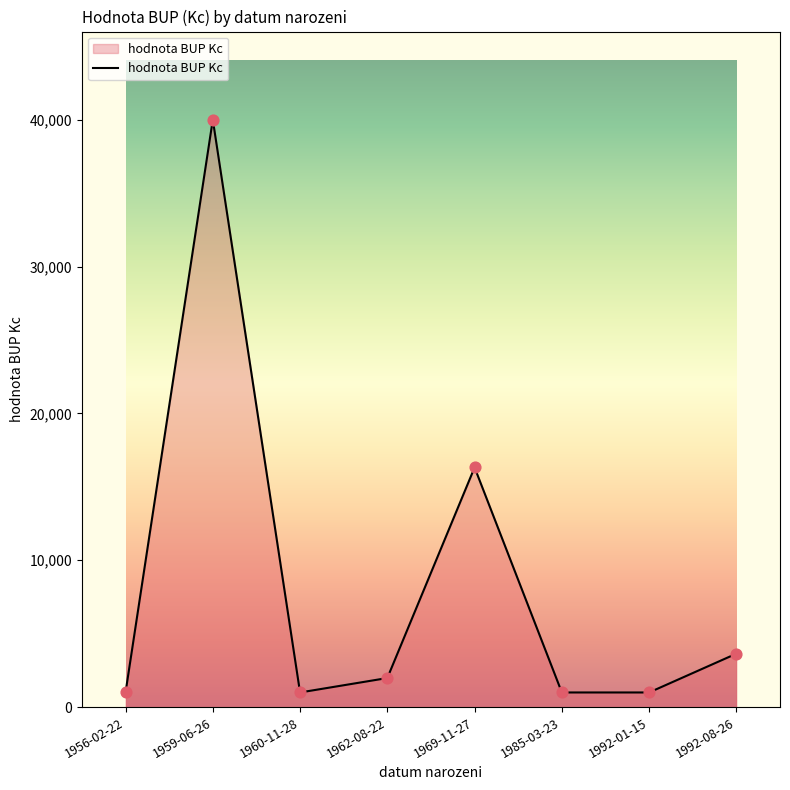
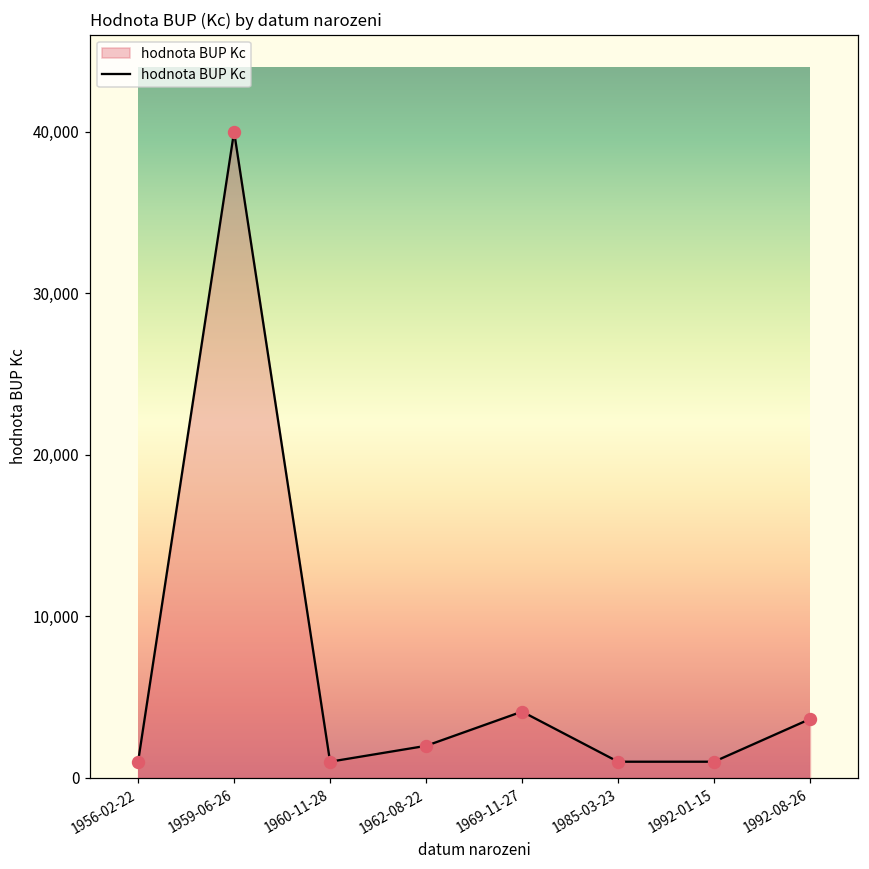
1969-11-27: 16,300 -> 4,100
